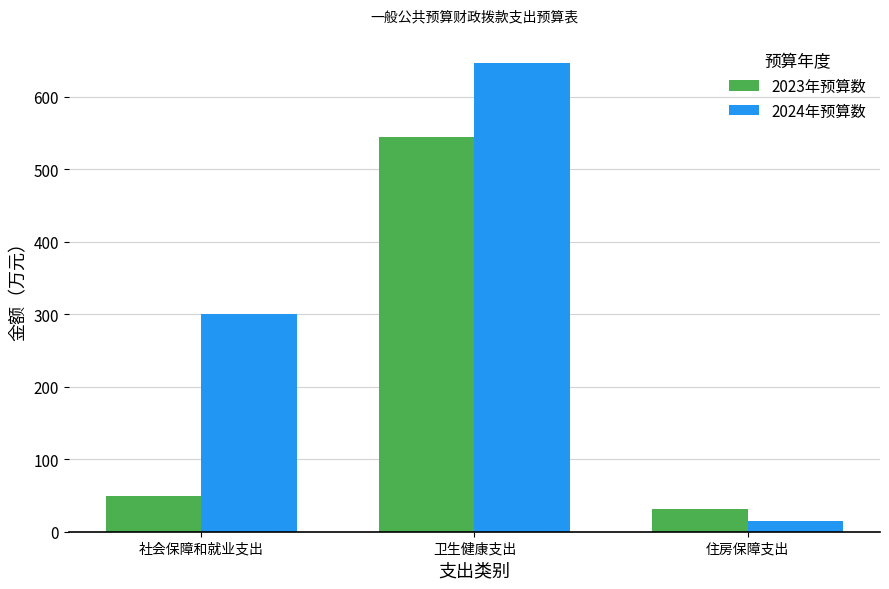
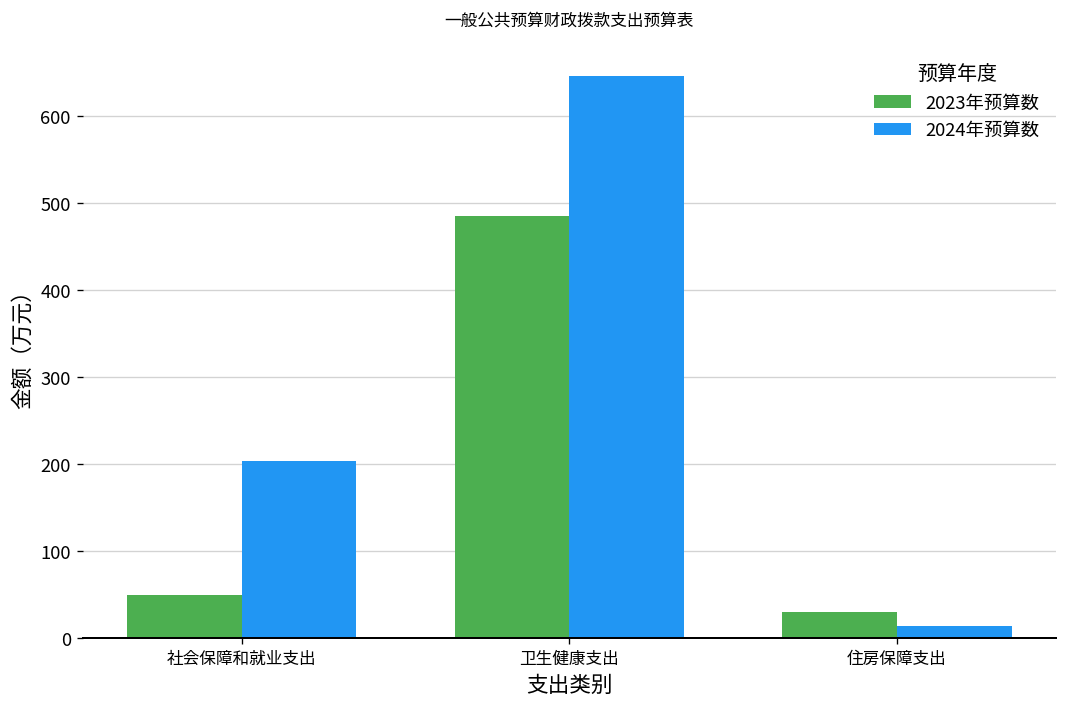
2024年预算数, 社会保障和就业支出: 300 -> 200
2023年预算数, 卫生健康支出: 540 -> 480
